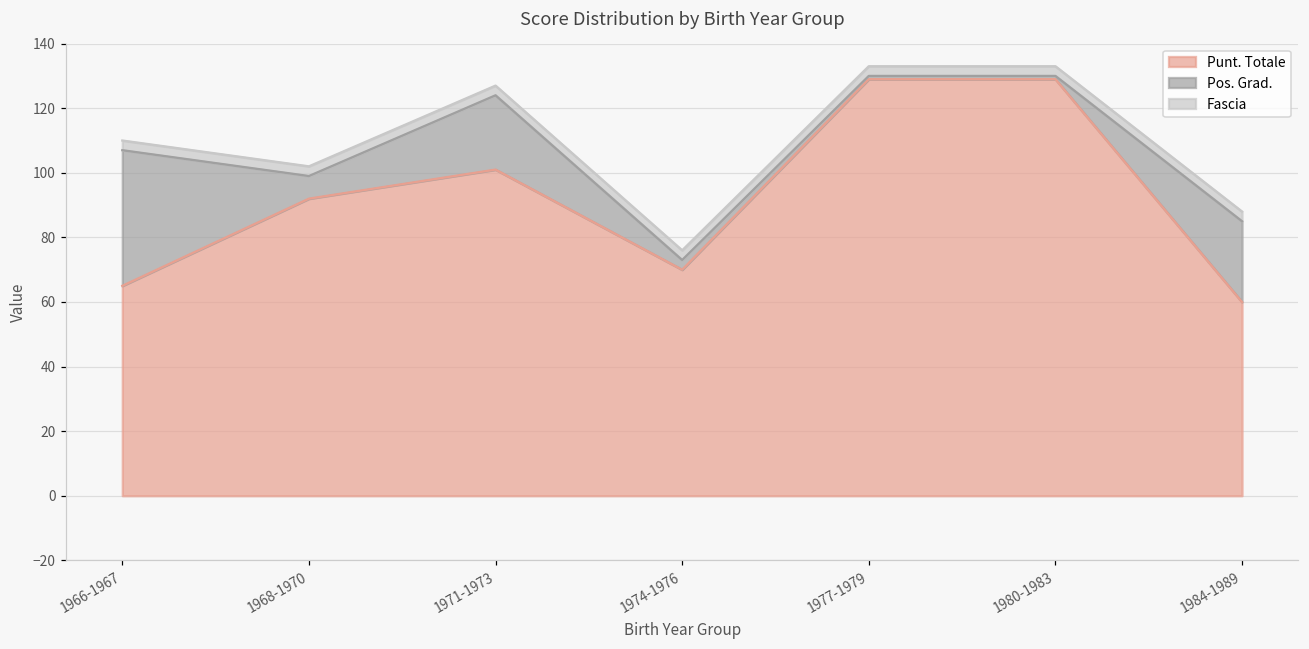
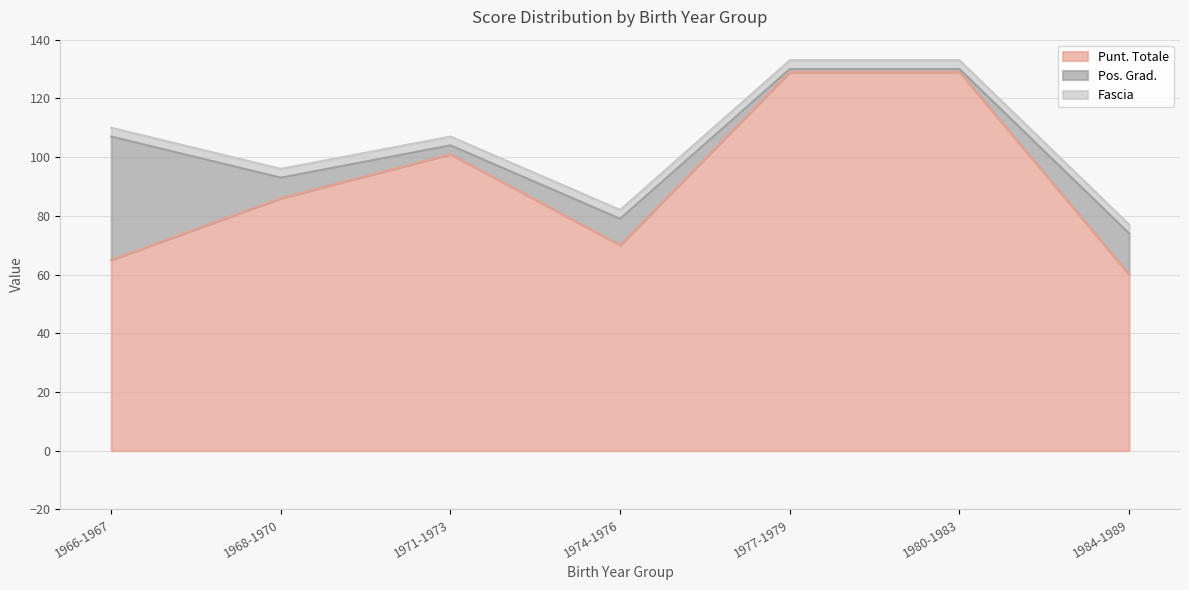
Punt. Totale, 1968-1970: 92 -> 86
Pos. Grad., 1971-1973: 23 -> 3
Pos. Grad., 1974-1976: 3 -> 9
Pos. Grad., 1984-1989: 25 -> 14
